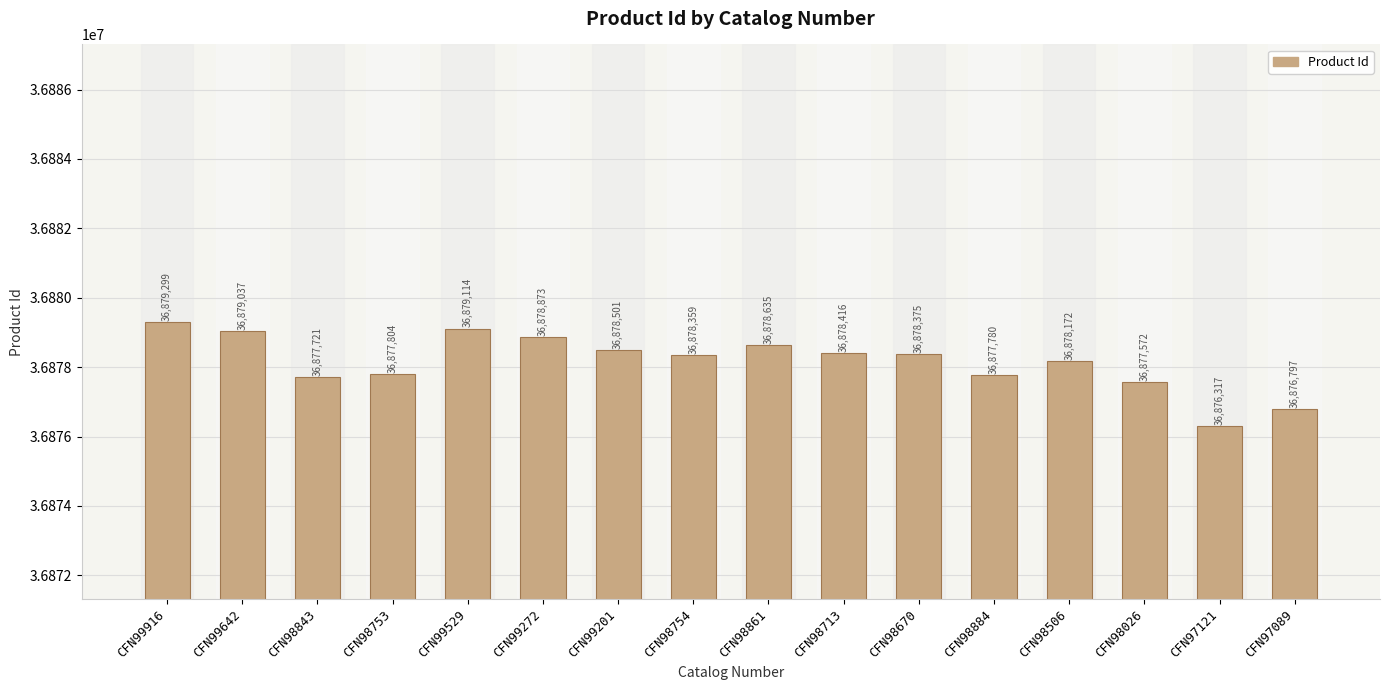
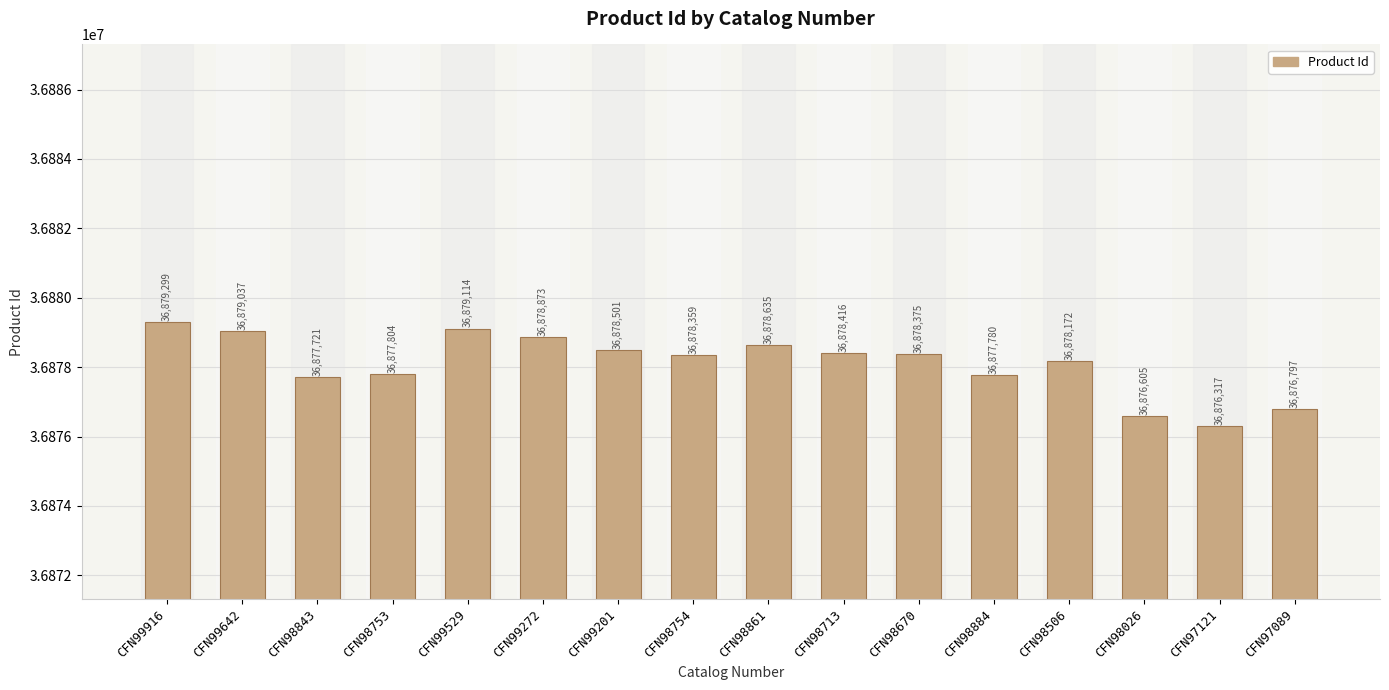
CFN98026: 36,877,572 -> 36,876,605
